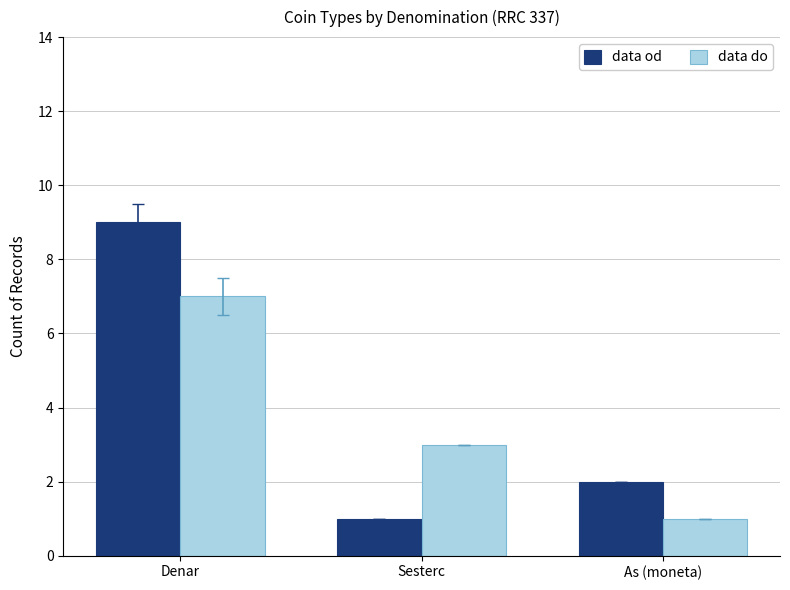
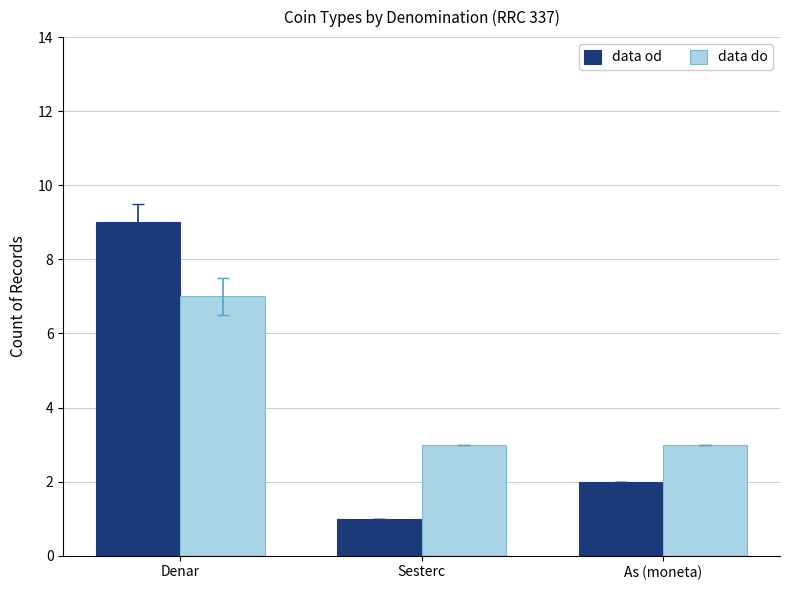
data do, As (moneta): 1 -> 3
